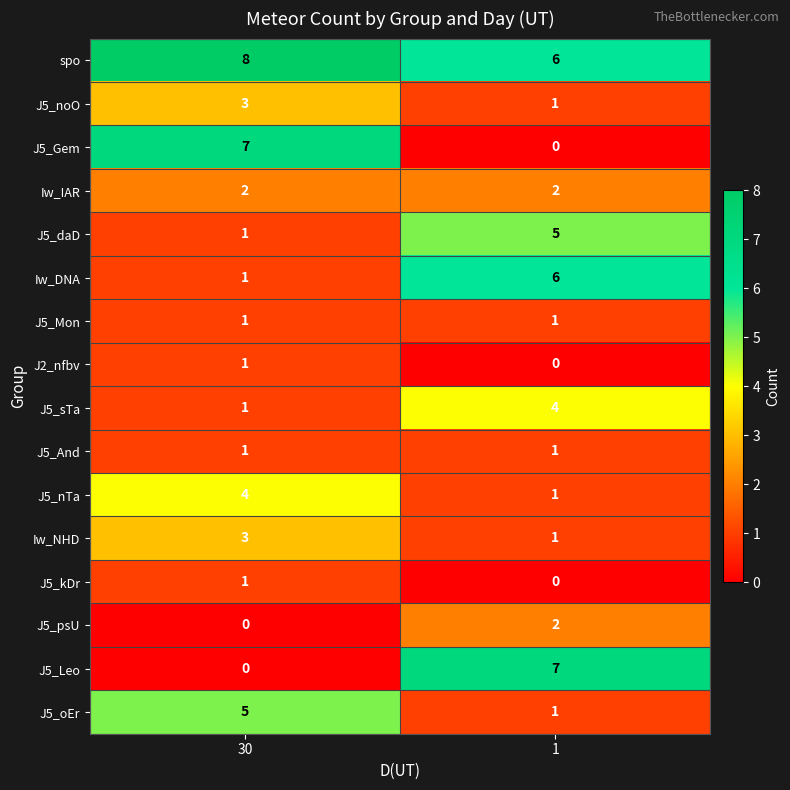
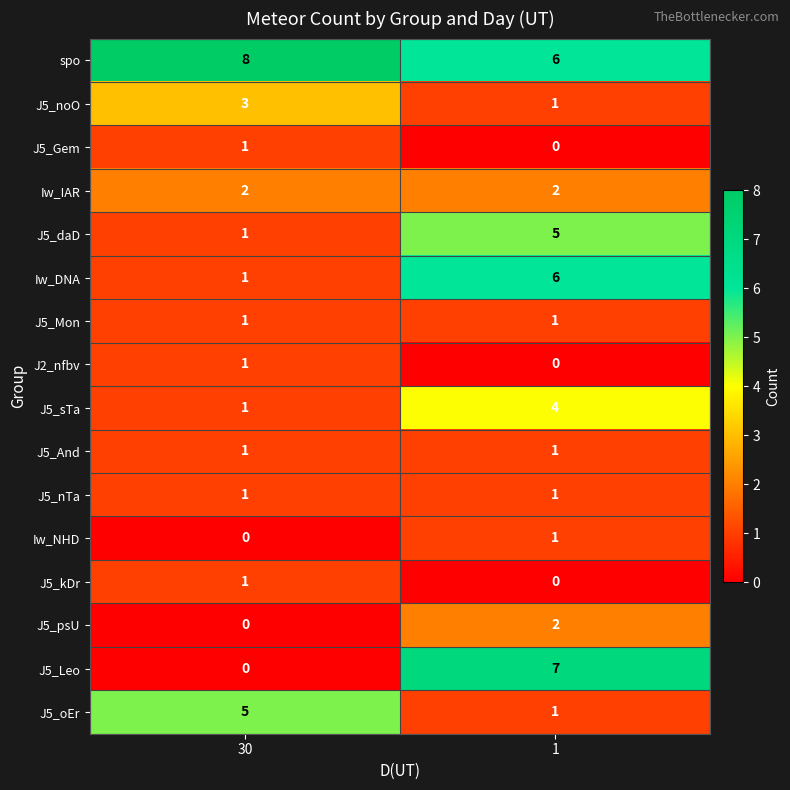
J5_Gem, 30: 7 -> 1
J5_nTa, 30: 4 -> 1
Iw_NHD, 30: 3 -> 0
